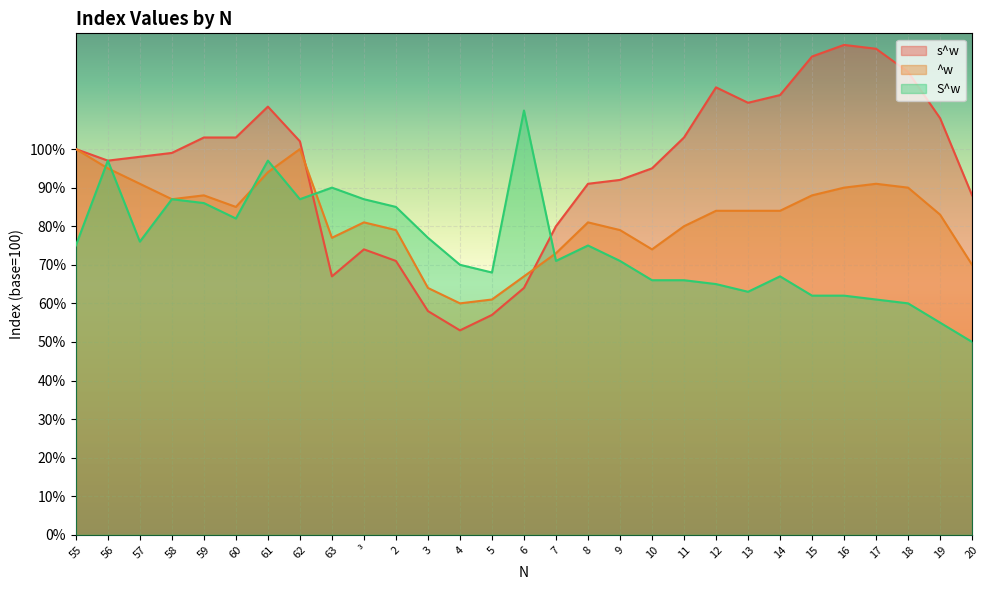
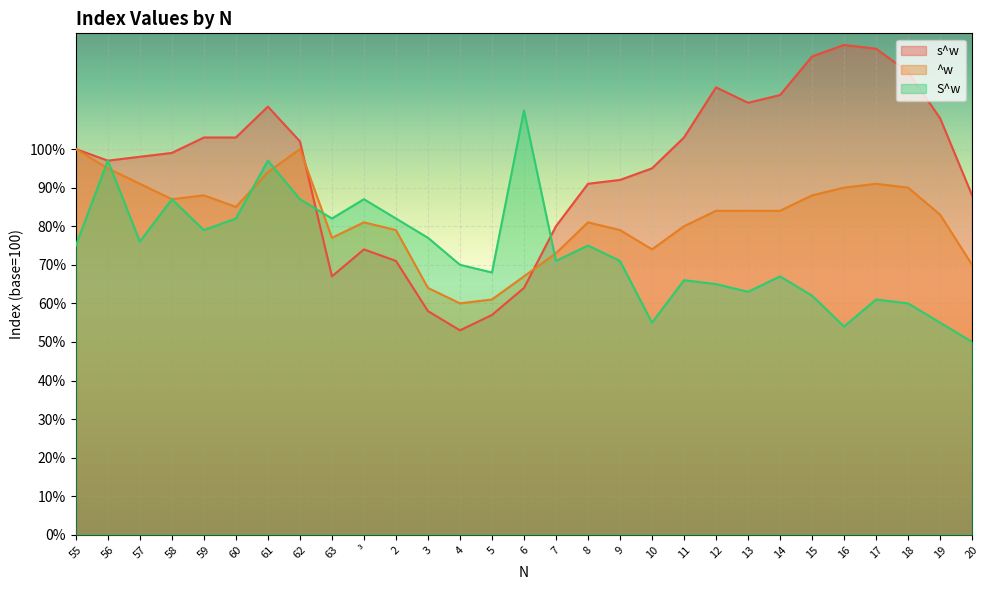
S^w, 59: 86% -> 79%
S^w, 63: 90% -> 82%
S^w, 2: 85% -> 82%
S^w, 10: 66% -> 55%
S^w, 16: 62% -> 54%
